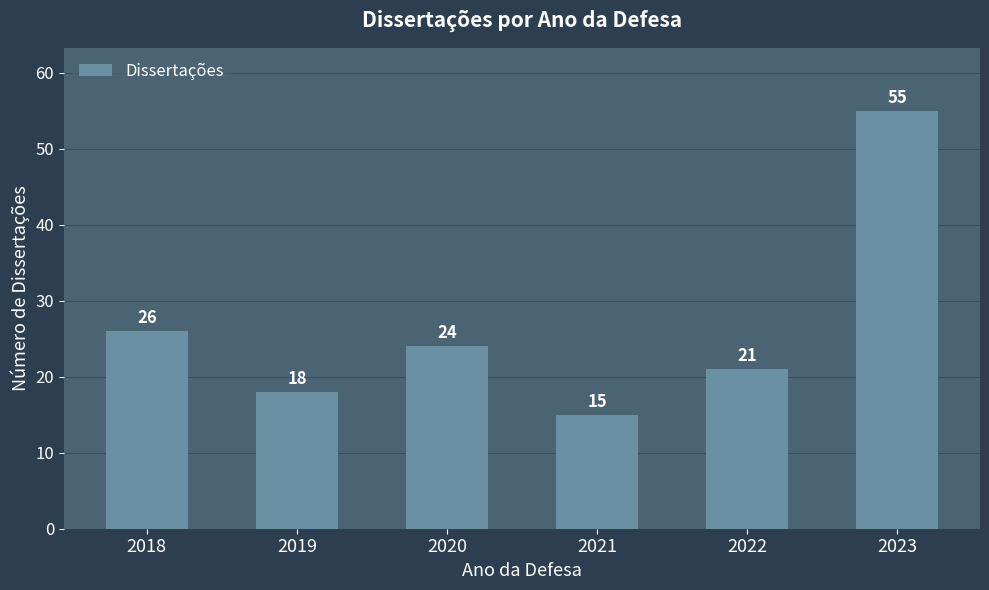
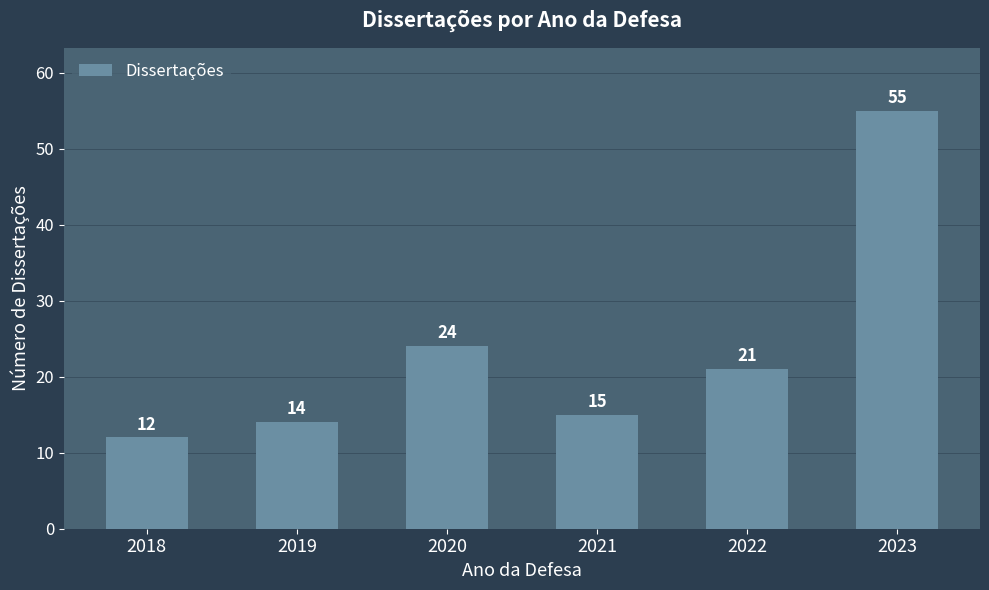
2018: 26 -> 12
2019: 18 -> 14
